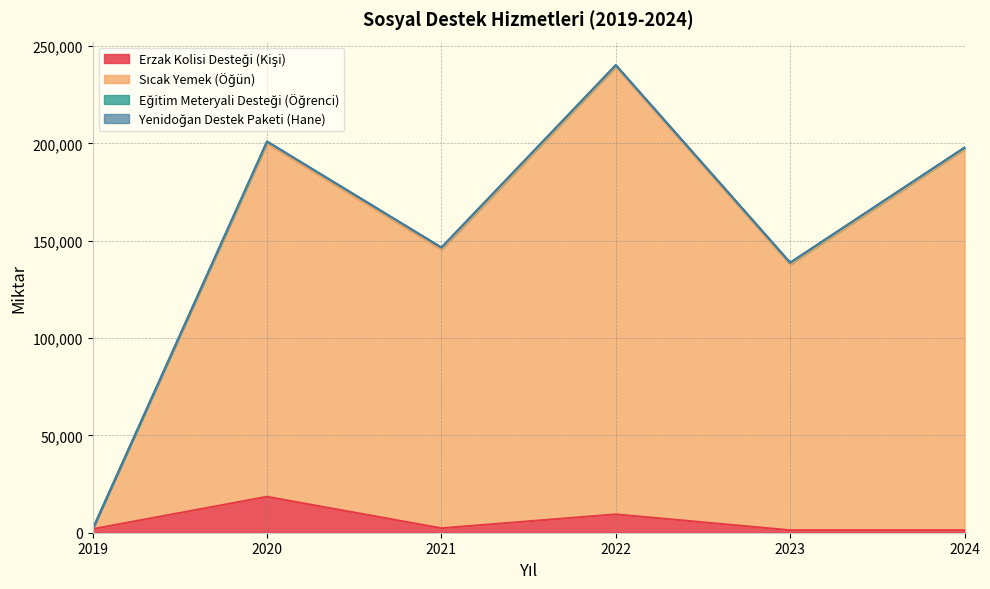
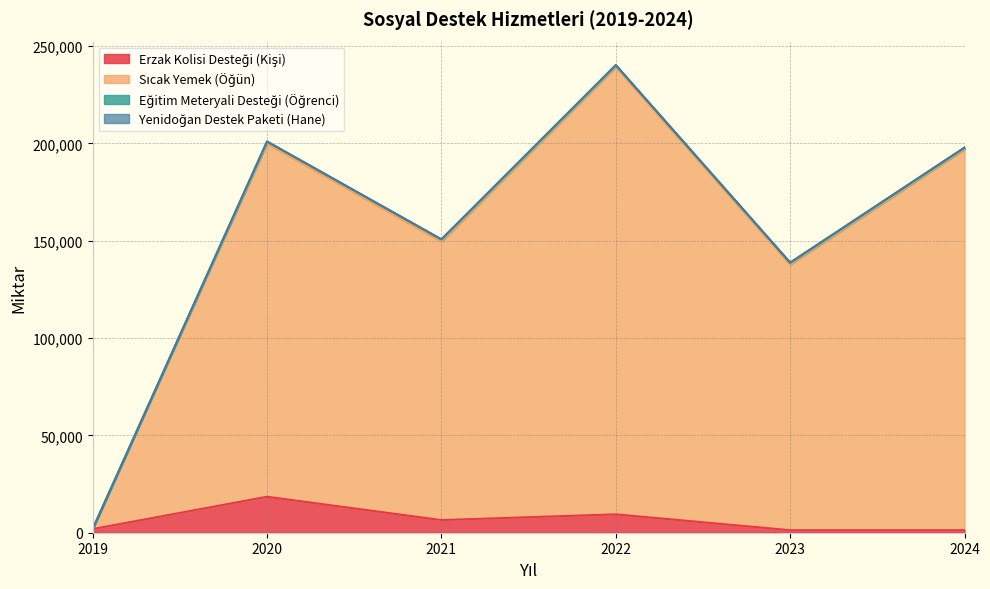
Erzak Kolisi Desteği (Kişi), 2021: 2,000 -> 7,000
